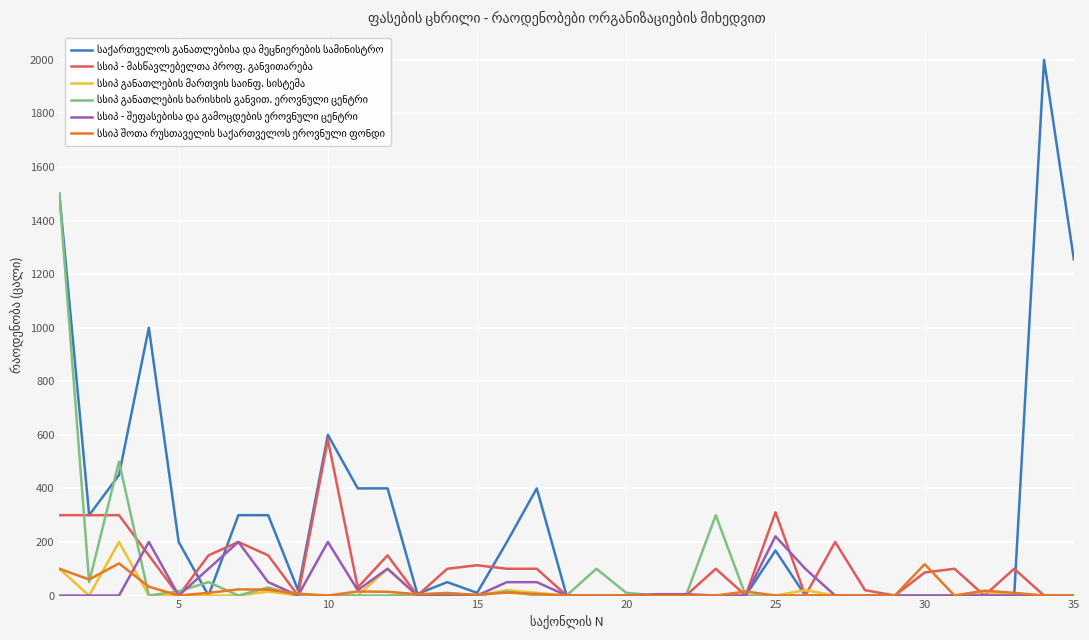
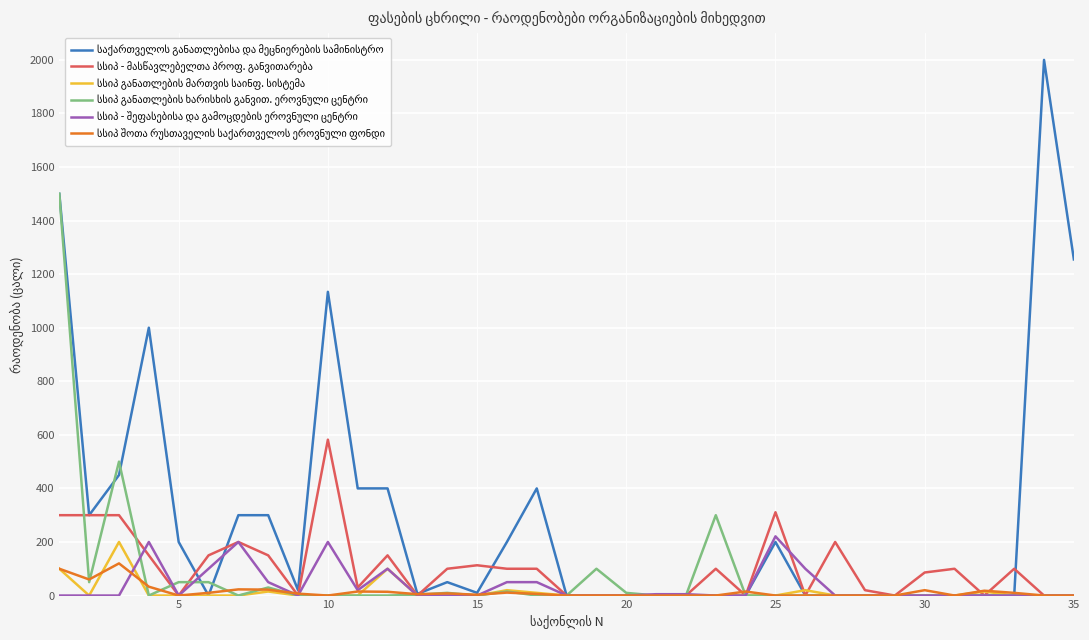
სსიპ განათლების ხარისხის განვით. ეროვნული ცენტრი, 5: 20 -> 50
საქართველოს განათლებისა და მეცნიერების სამინისტრო, 10: 600 -> 1130
საქართველოს განათლებისა და მეცნიერების სამინისტრო, 25: 170 -> 200
სსიპ შოთა რუსთაველის საქართველოს ეროვნული ფონდი, 30: 120 -> 20
